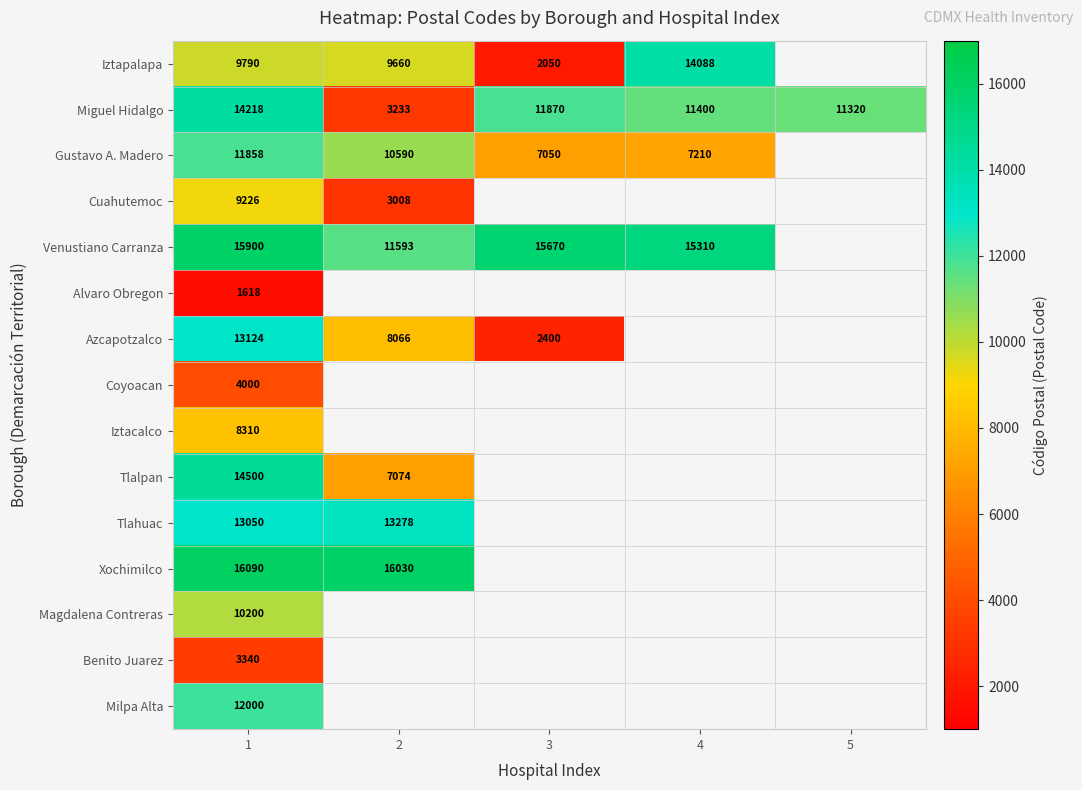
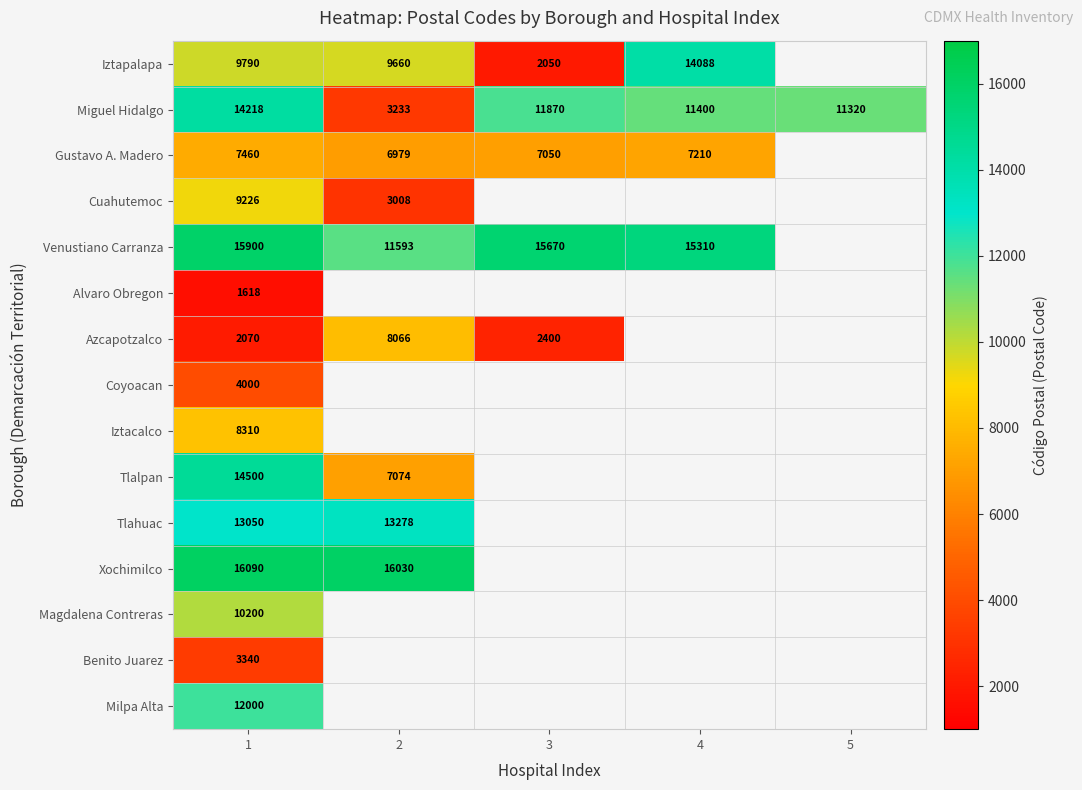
Gustavo A. Madero, 1: 11858 -> 7460
Gustavo A. Madero, 2: 10590 -> 6979
Azcapotzalco, 1: 13124 -> 2070
